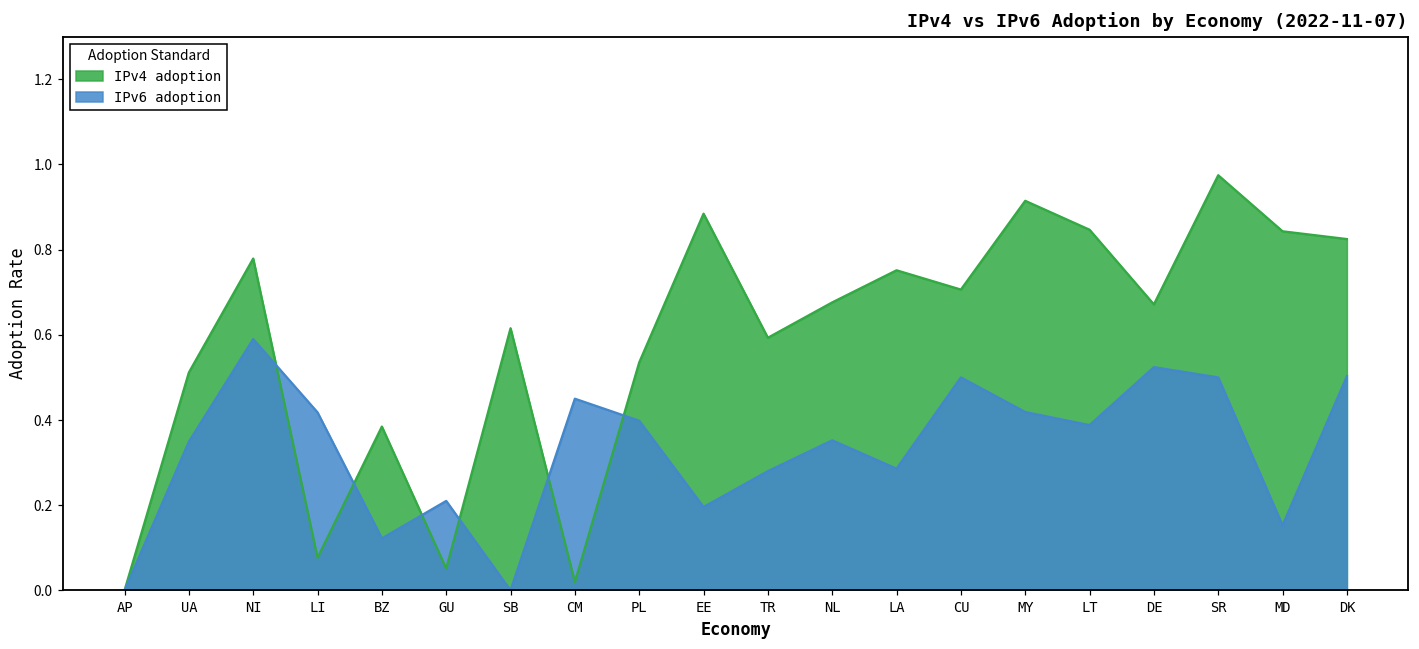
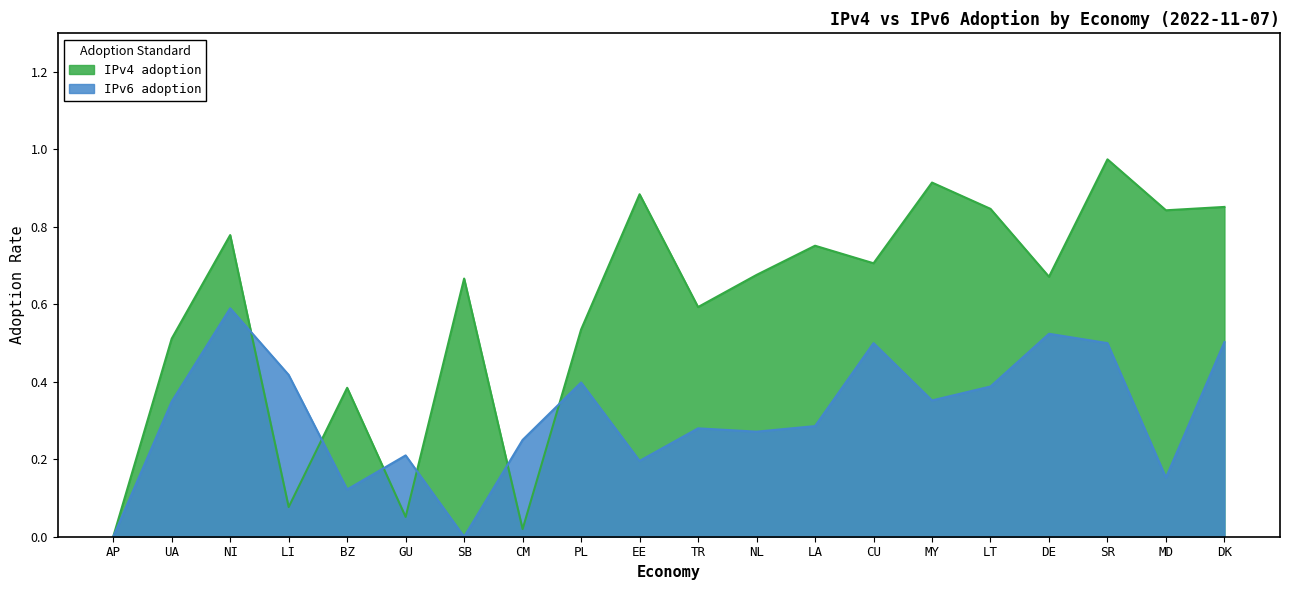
IPv4 adoption, SB: 0.62 -> 0.67
IPv6 adoption, CM: 0.45 -> 0.25
IPv6 adoption, NL: 0.35 -> 0.27
IPv6 adoption, MY: 0.42 -> 0.35
IPv4 adoption, DK: 0.82 -> 0.85
